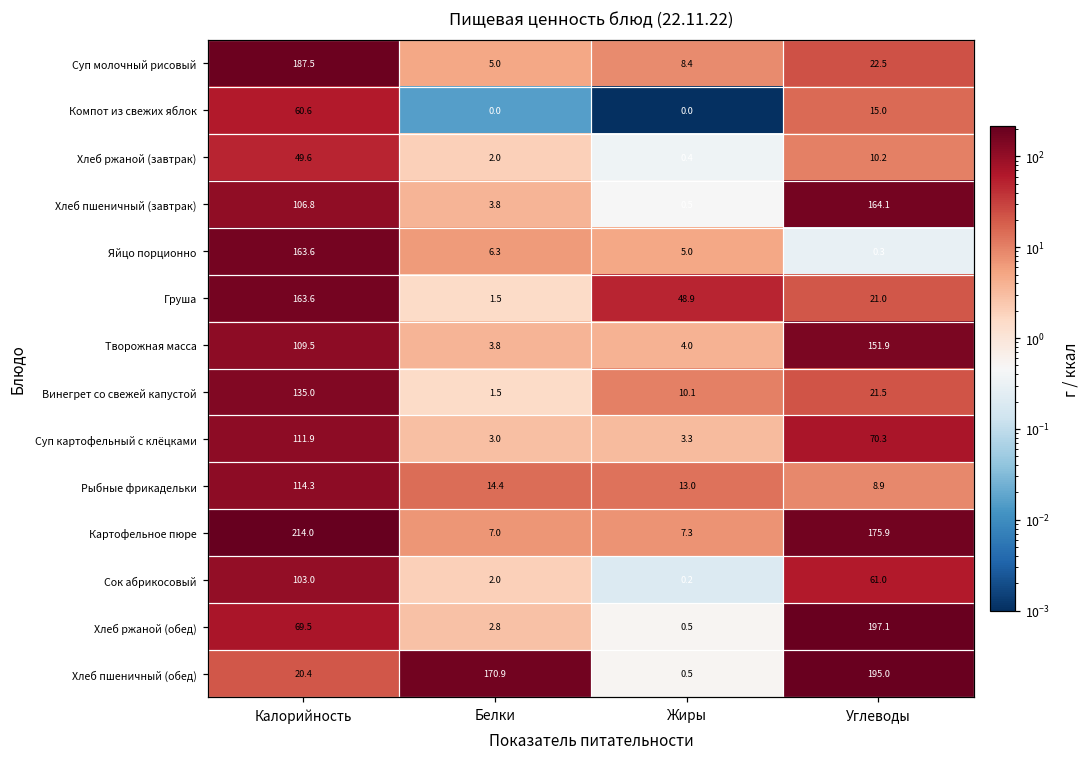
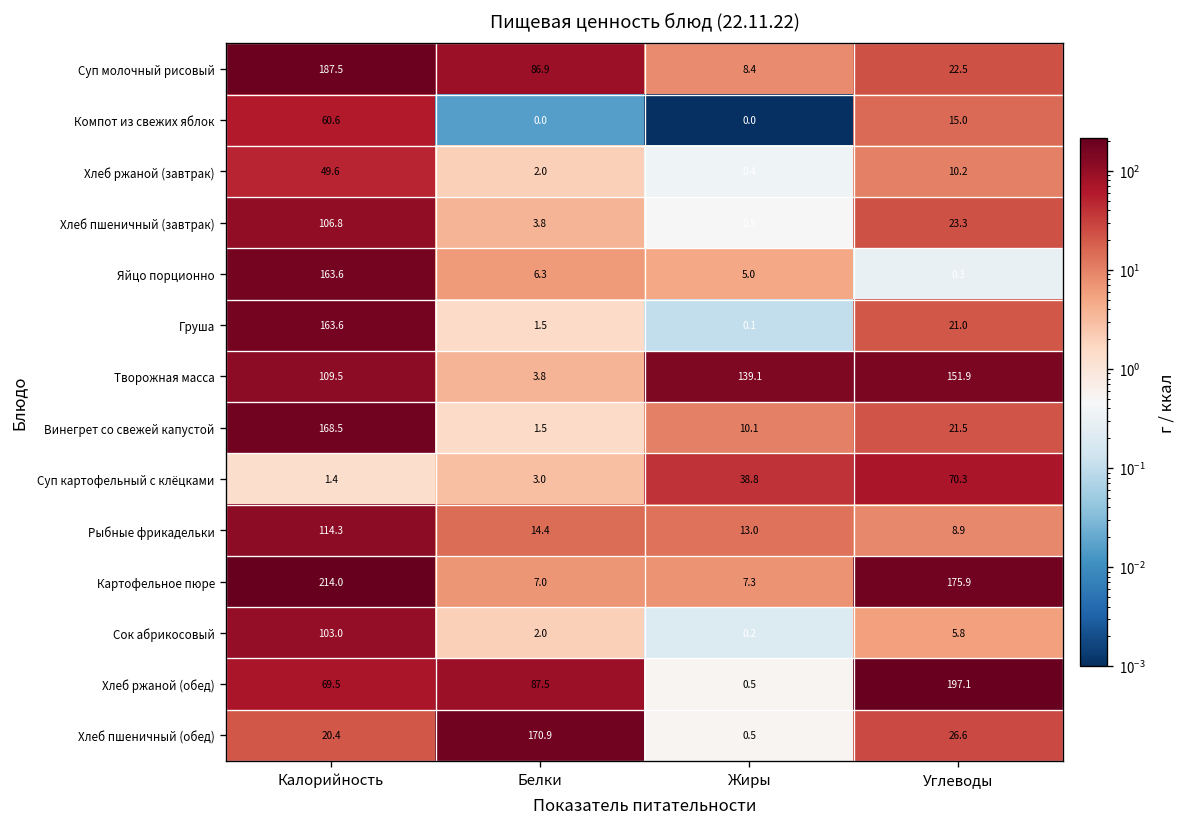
Суп молочный рисовый, Белки: 5.0 -> 86.9
Хлеб пшеничный (завтрак), Углеводы: 164.1 -> 23.3
Груша, Жиры: 48.9 -> 0.1
Творожная масса, Жиры: 4.0 -> 139.1
Винегрет со свежей капустой, Калорийность: 135.0 -> 168.5
Суп картофельный с клёцками, Калорийность: 111.9 -> 1.4
Суп картофельный с клёцками, Жиры: 3.3 -> 38.8
Сок абрикосовый, Углеводы: 61.0 -> 5.8
Хлеб ржаной (обед), Белки: 2.8 -> 87.5
Хлеб пшеничный (обед), Углеводы: 195.0 -> 26.6
